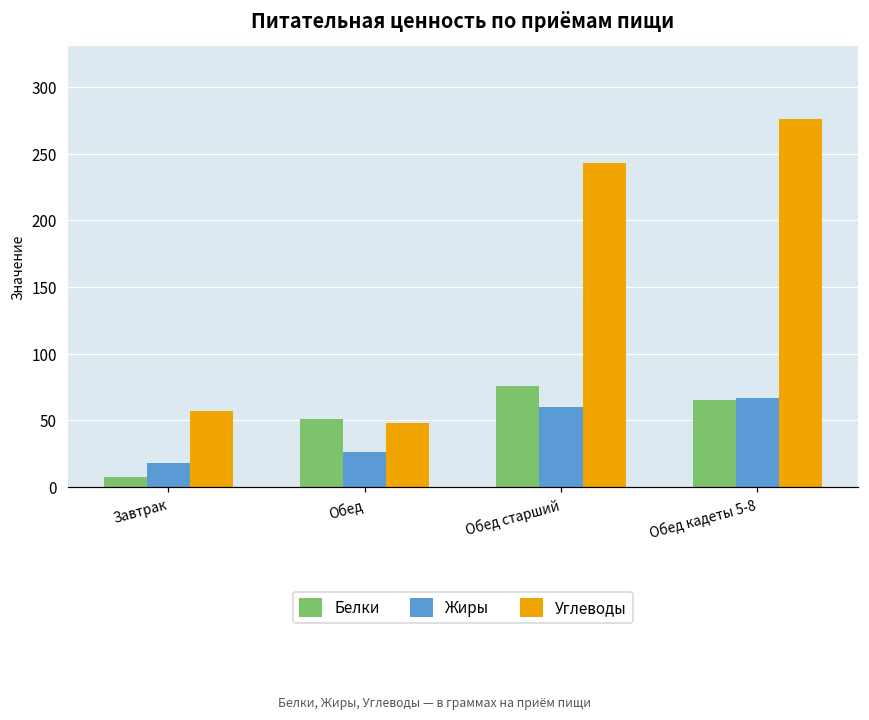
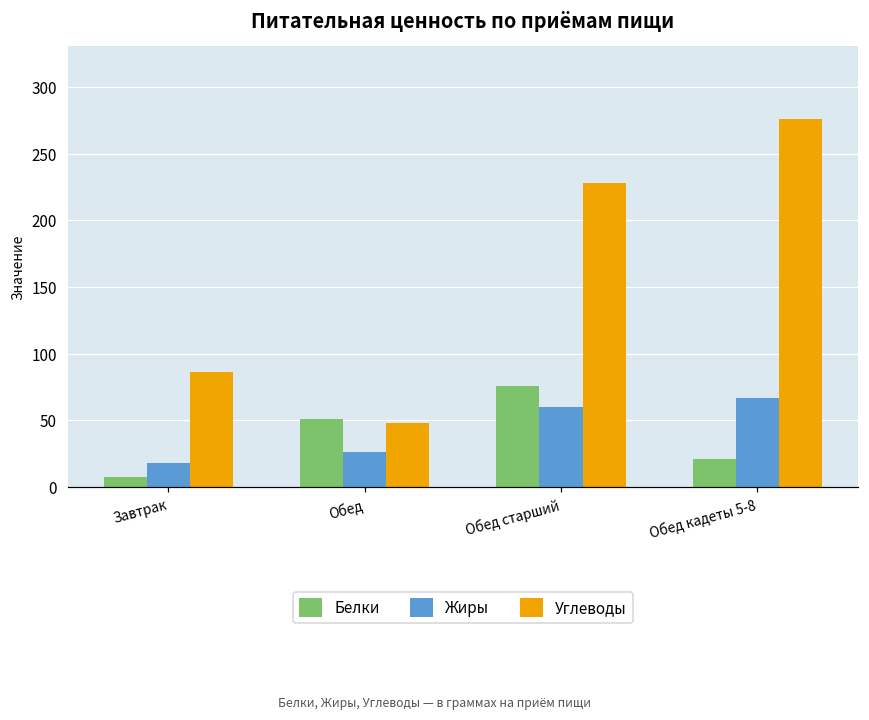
Углеводы, Завтрак: 57 -> 86
Углеводы, Обед старший: 243 -> 228
Белки, Обед кадеты 5-8: 66 -> 21
